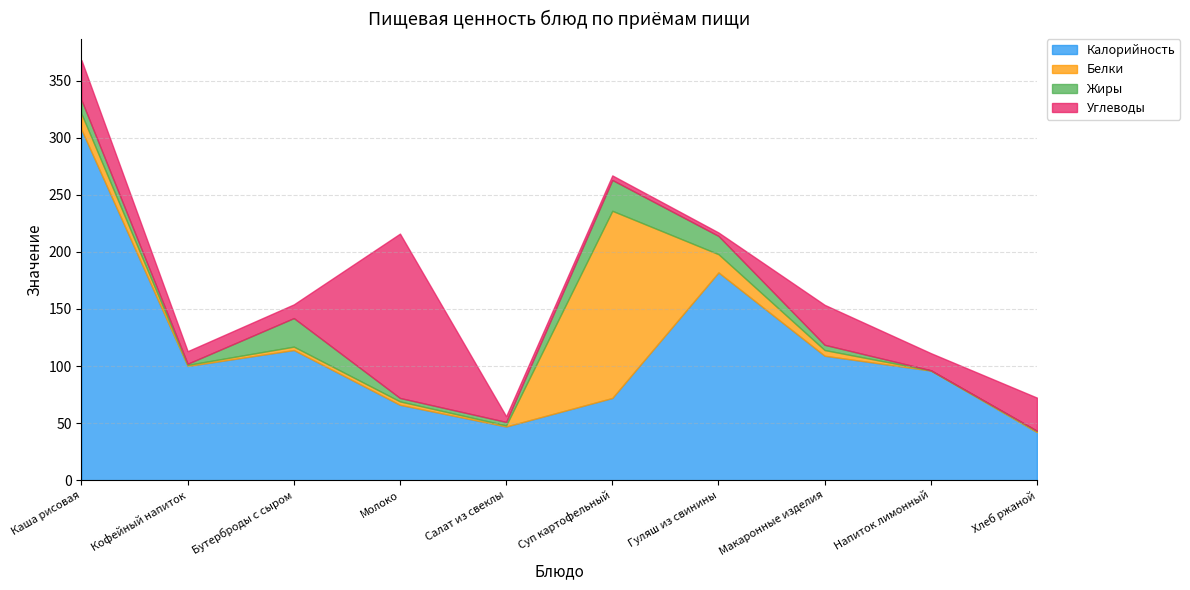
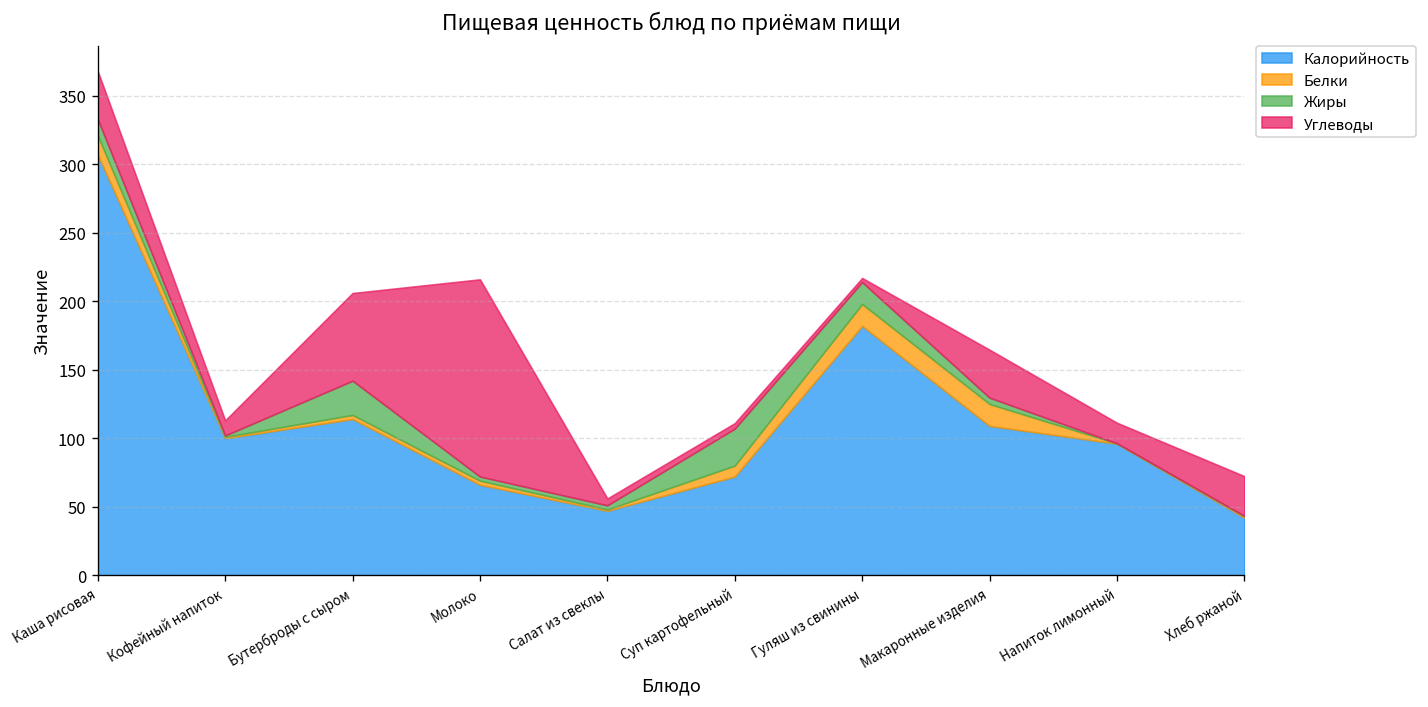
Углеводы, Бутерброды с сыром: 12 -> 64
Белки, Суп картофельный: 164 -> 8
Белки, Макаронные изделия: 5 -> 16
